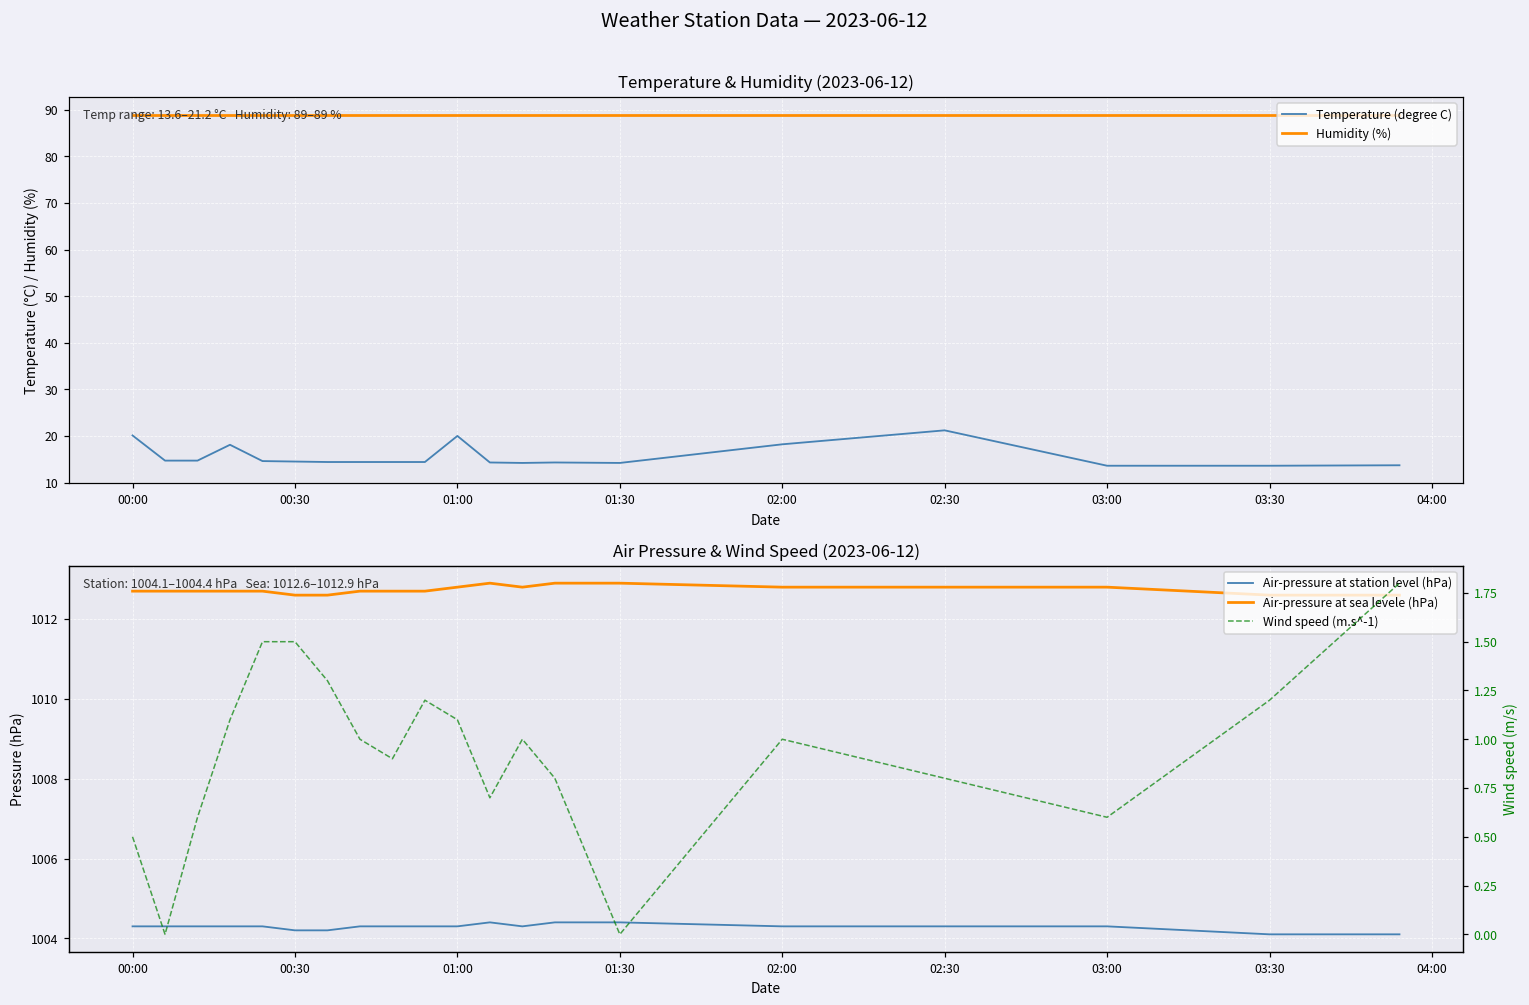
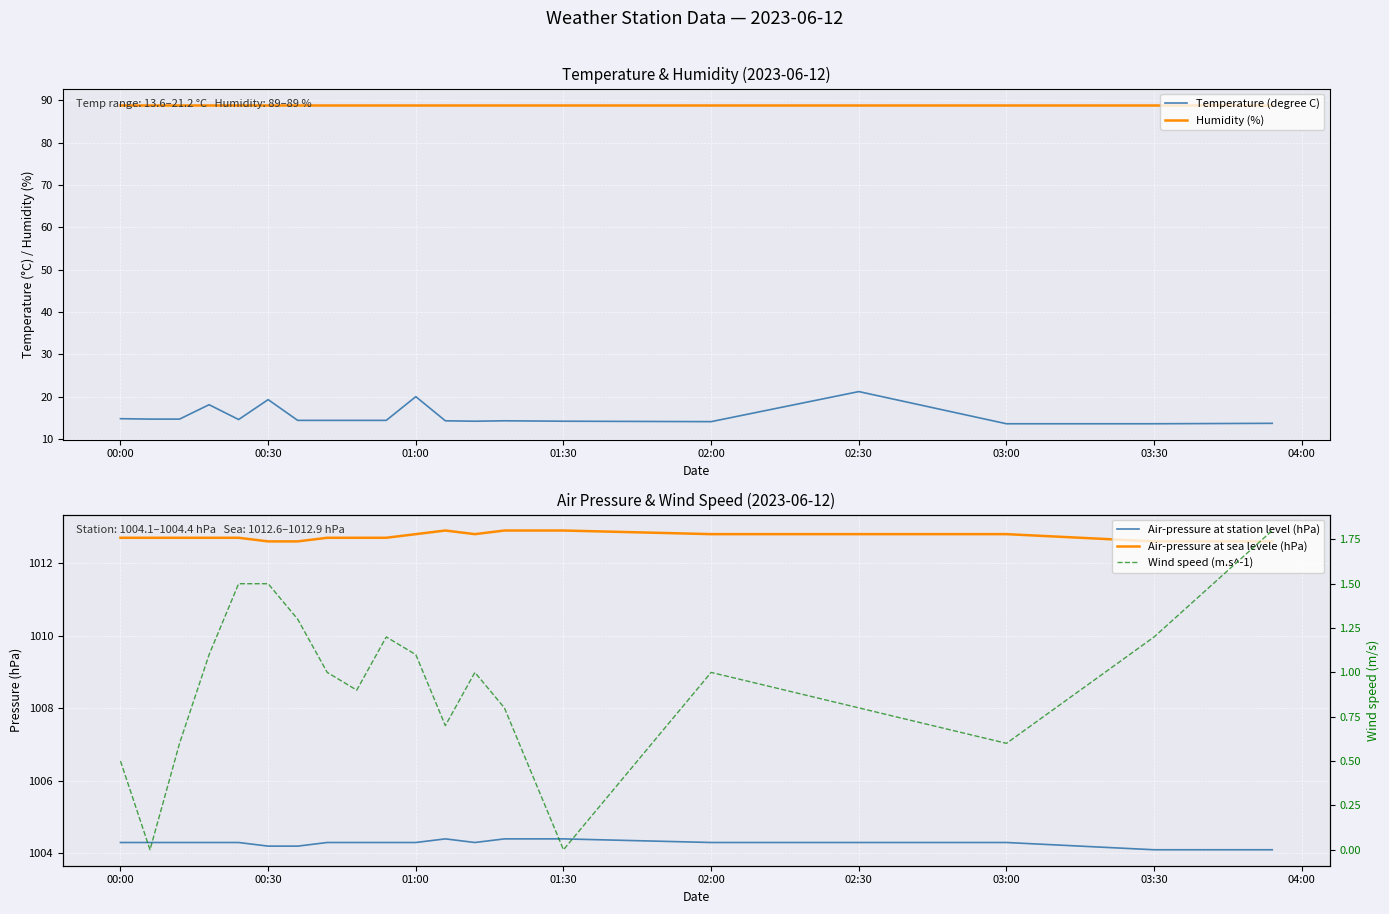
Temperature & Humidity (2023-06-12), Temperature (degree C), 00:00: 20 -> 15
Temperature & Humidity (2023-06-12), Temperature (degree C), 00:30: 15 -> 19
Temperature & Humidity (2023-06-12), Temperature (degree C), 02:00: 18 -> 14
